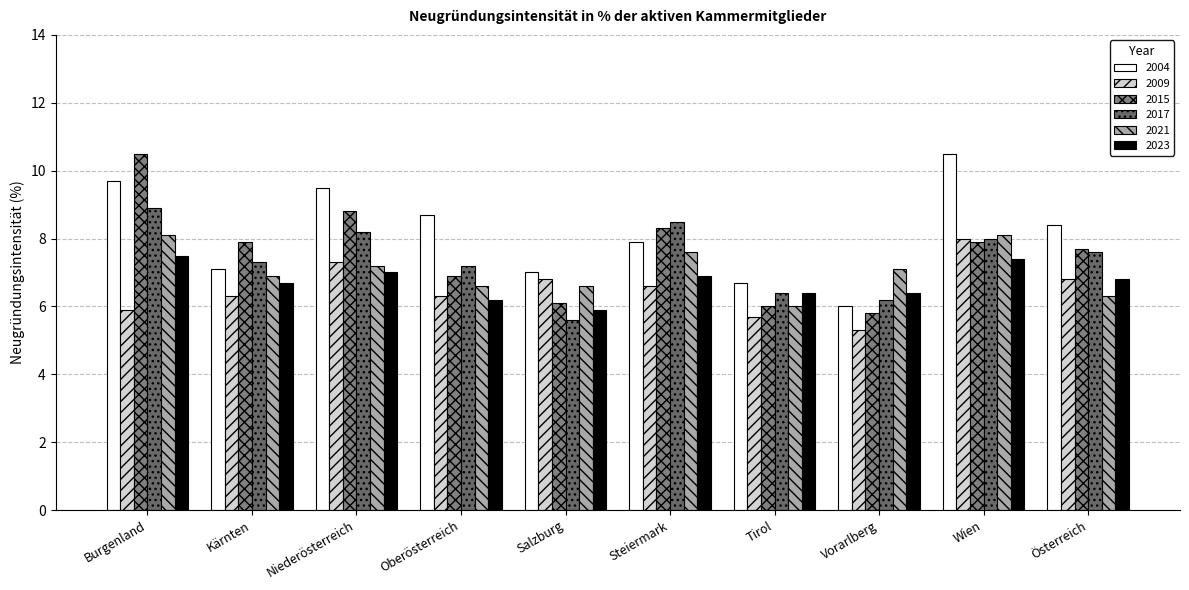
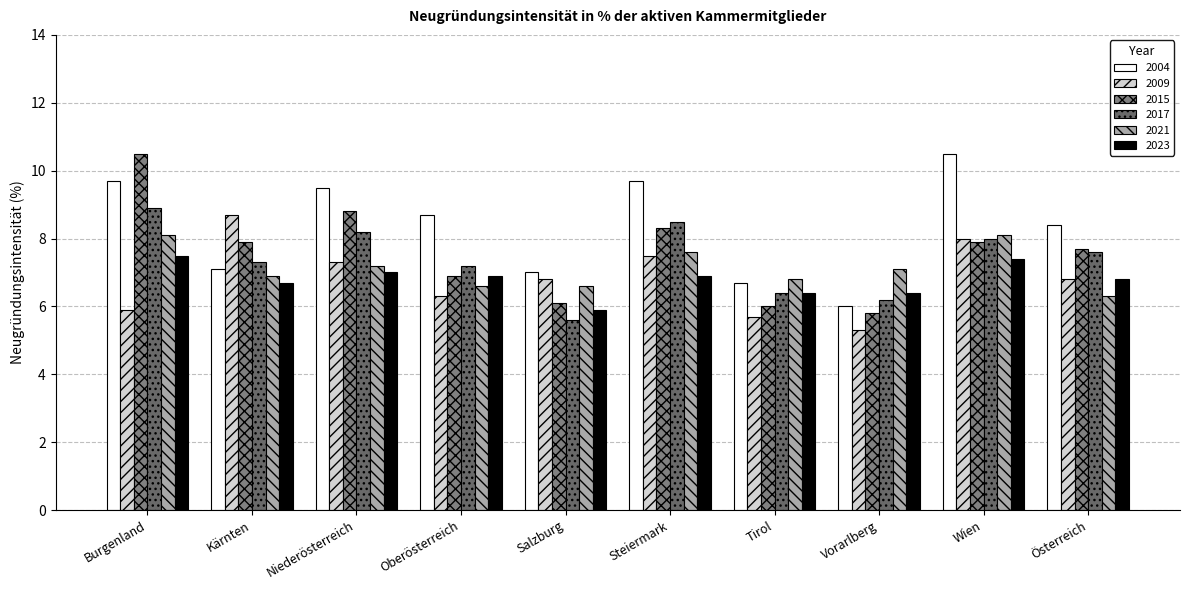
2009, Kärnten: 6.3 -> 8.7
2023, Oberösterreich: 6.2 -> 6.9
2004, Steiermark: 7.9 -> 9.7
2009, Steiermark: 6.6 -> 7.5
2021, Tirol: 6.0 -> 6.8
